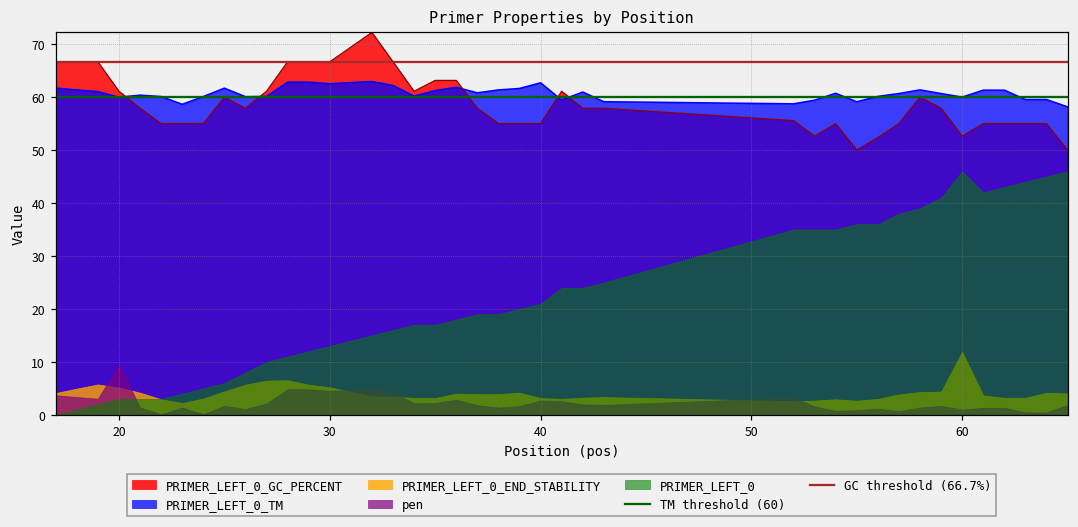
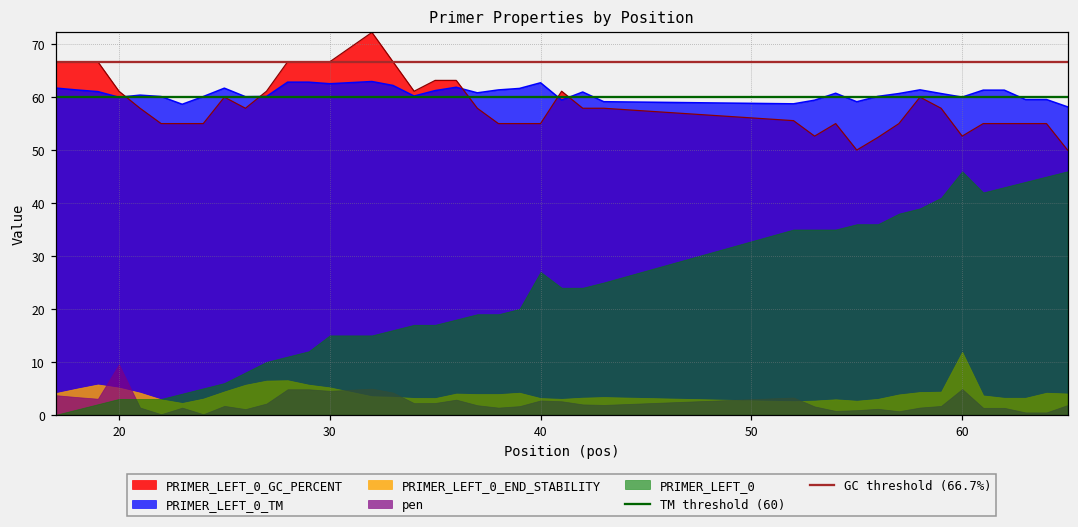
PRIMER_LEFT_0, 30: 13 -> 15
PRIMER_LEFT_0, 40: 21 -> 27
pen, 60: 1 -> 5
